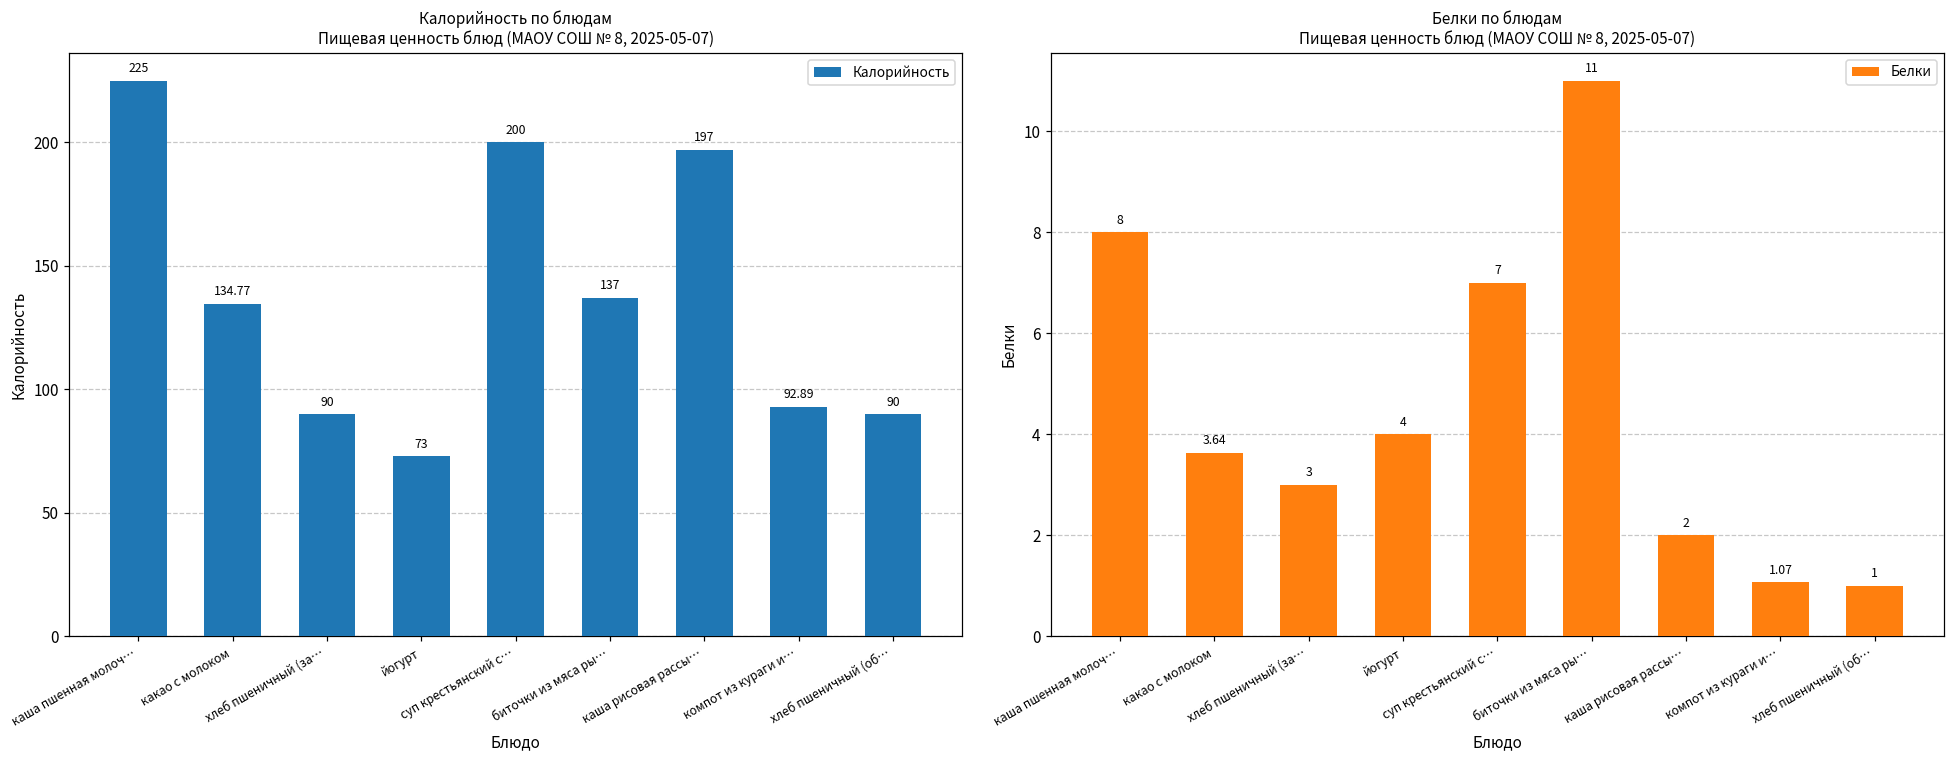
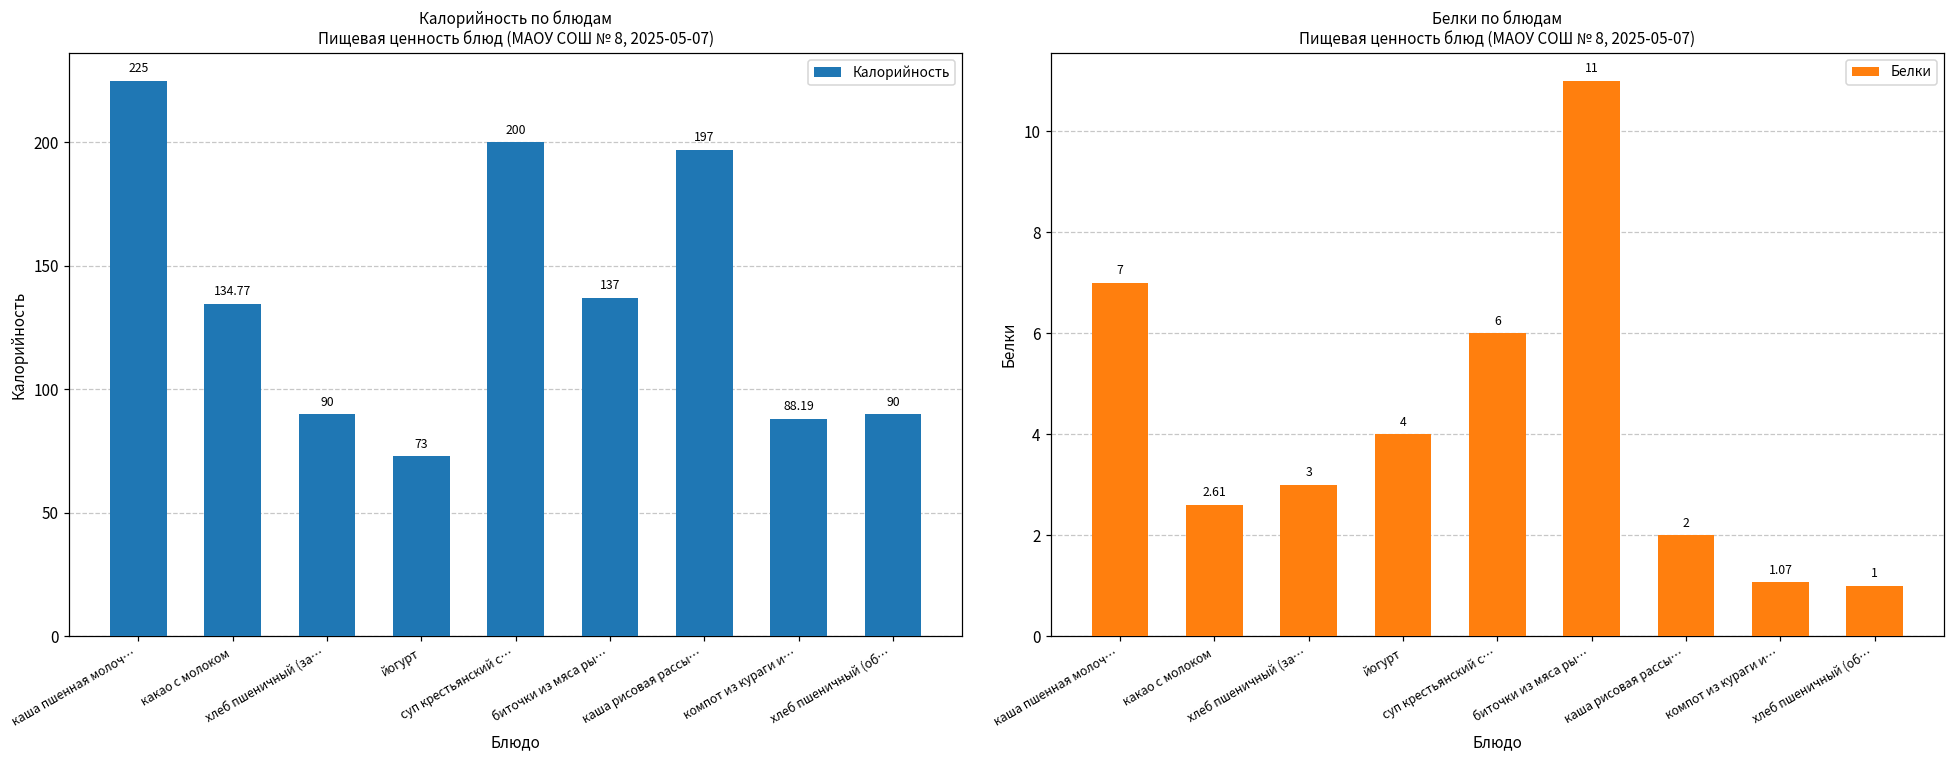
Калорийность по блюдам Пищевая ценность блюд (МАОУ СОШ № 8, 2025-05-07), компот из кураги и…: 92.89 -> 88.19
Белки по блюдам Пищевая ценность блюд (МАОУ СОШ № 8, 2025-05-07), каша пшенная молоч…: 8 -> 7
Белки по блюдам Пищевая ценность блюд (МАОУ СОШ № 8, 2025-05-07), какао с молоком: 3.64 -> 2.61
Белки по блюдам Пищевая ценность блюд (МАОУ СОШ № 8, 2025-05-07), суп крестьянский с…: 7 -> 6
